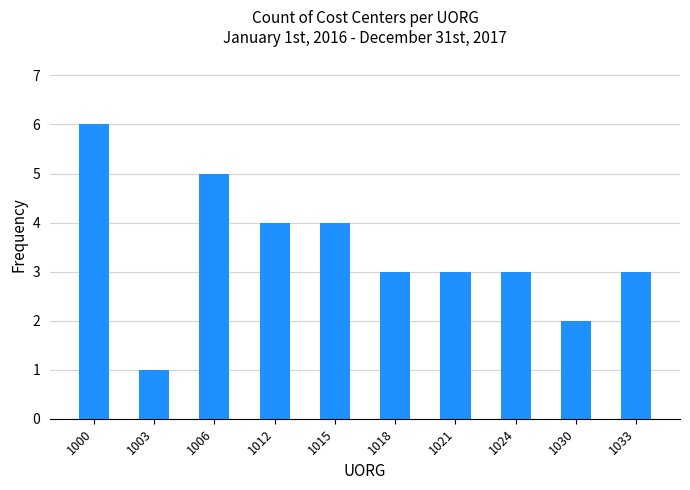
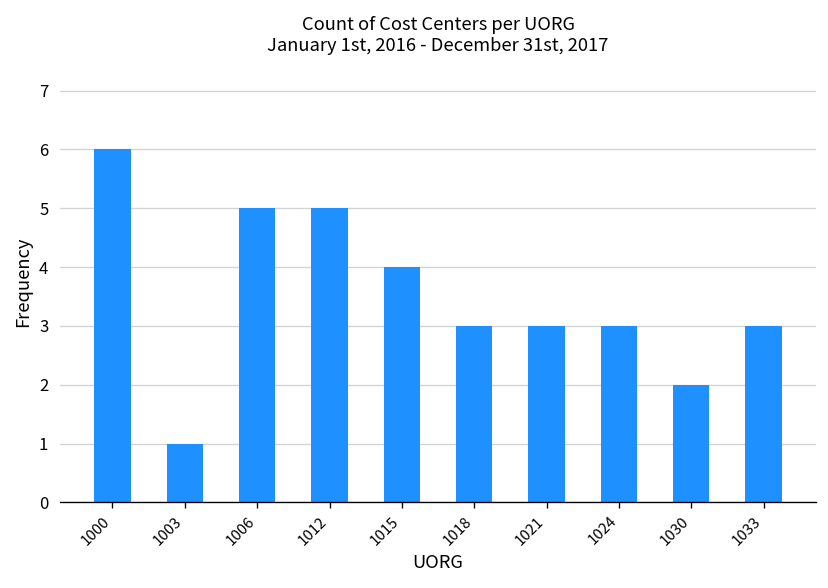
1012: 4 -> 5
